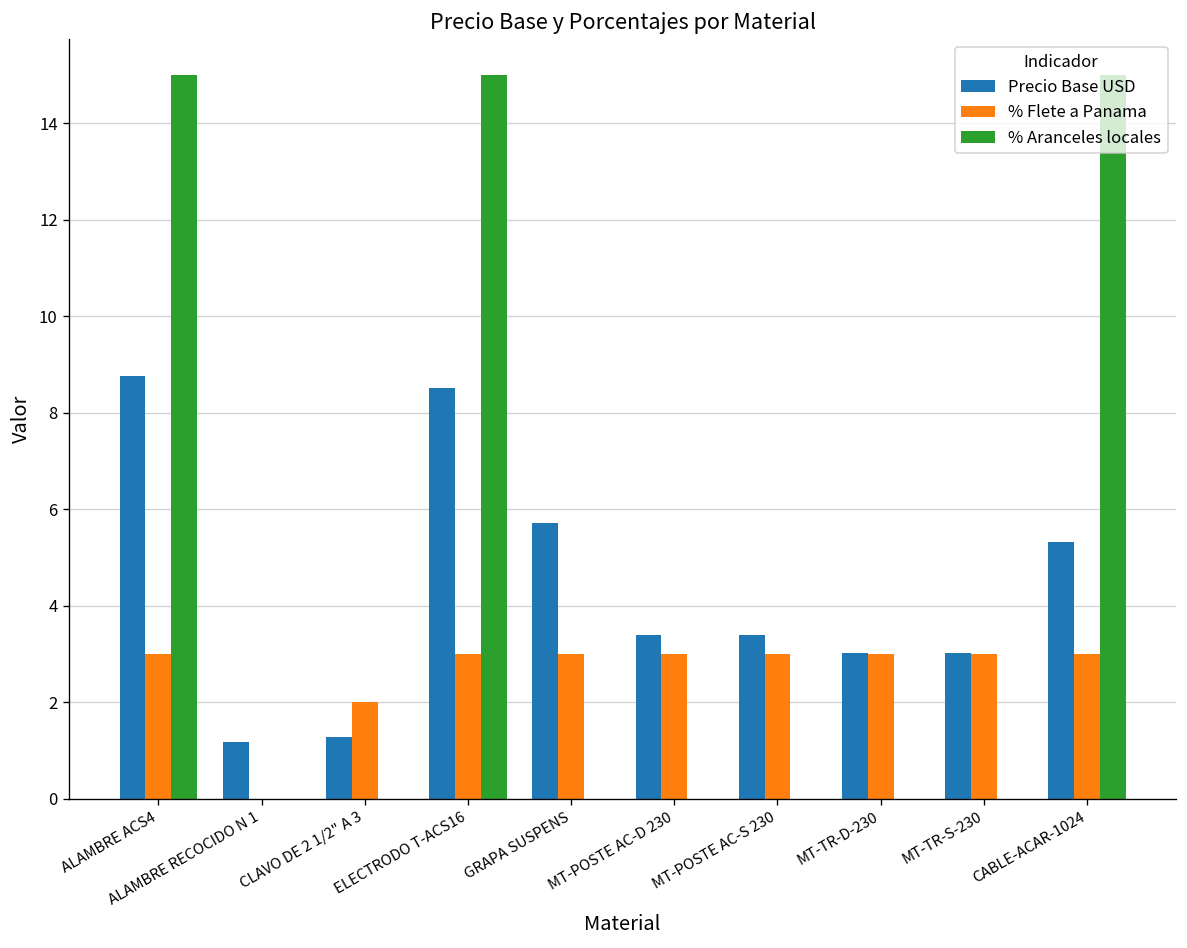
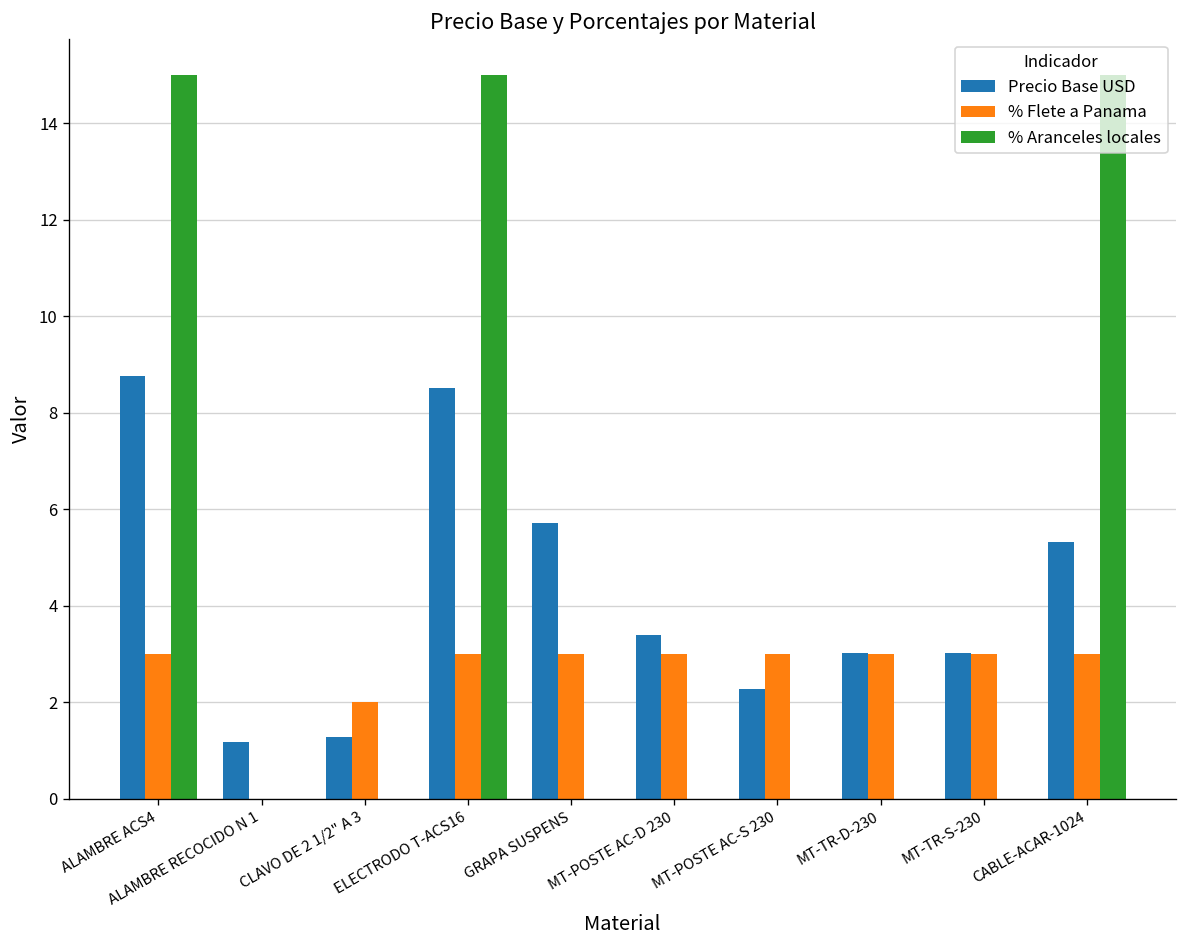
Precio Base USD, MT-POSTE AC-S 230: 3.4 -> 2.3
